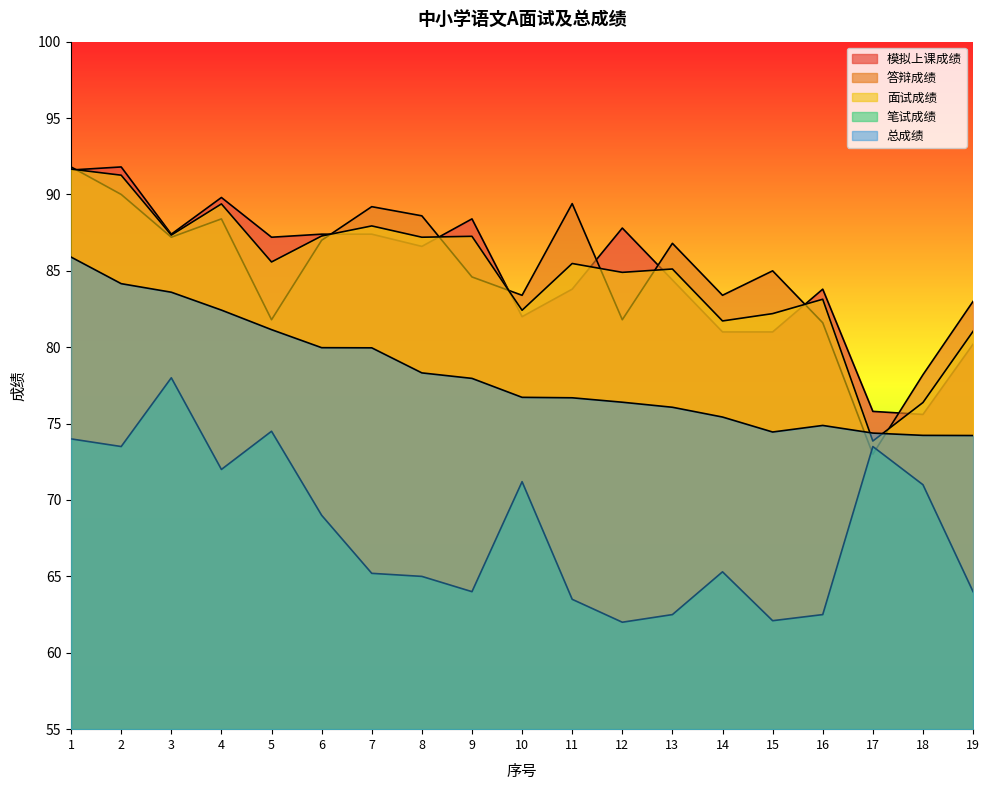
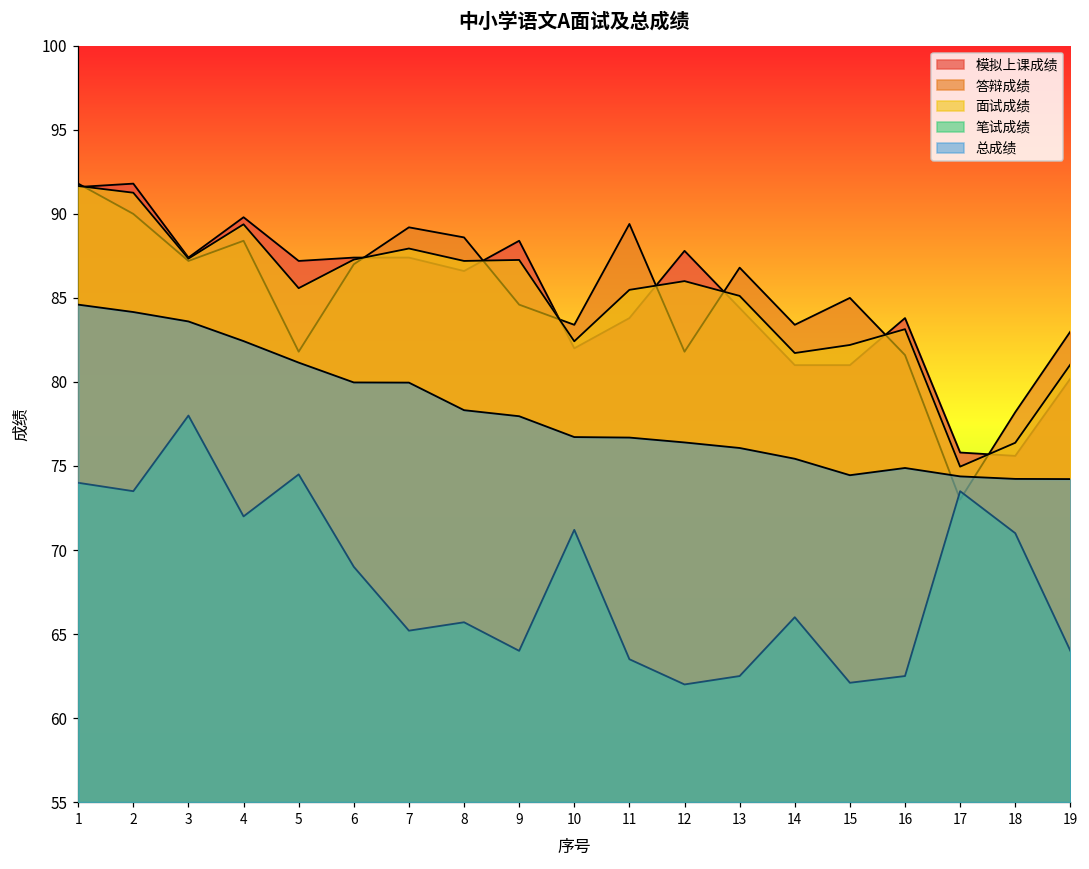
总成绩, 1: 85.9 -> 84.6
笔试成绩, 8: 65.0 -> 65.7
面试成绩, 12: 84.9 -> 86.0
笔试成绩, 14: 65.3 -> 66.0
面试成绩, 17: 73.9 -> 75.0
